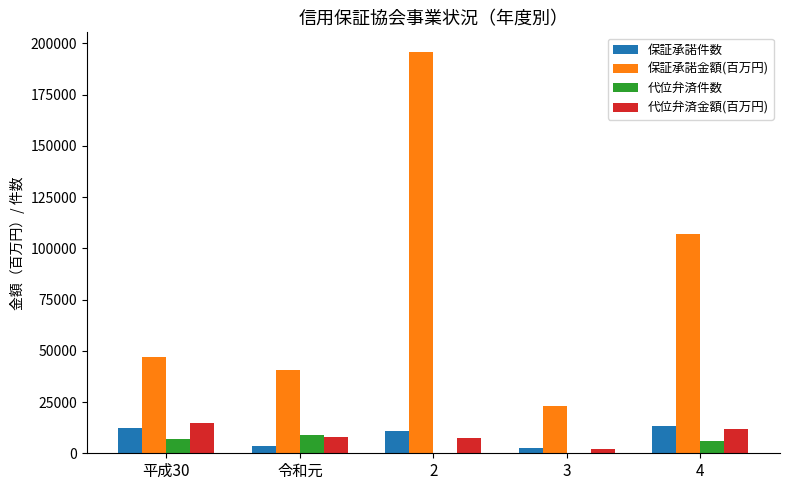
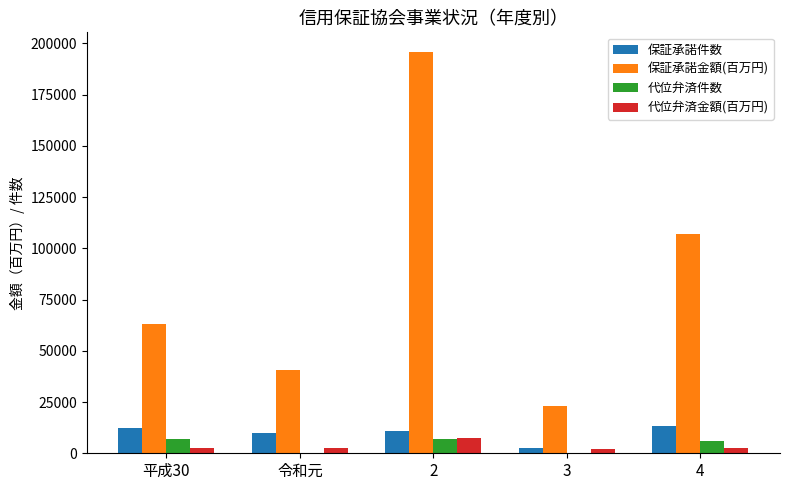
保証承諾金額(百万円), 平成30: 47000 -> 63000
代位弁済金額(百万円), 平成30: 15000 -> 2000
保証承諾件数, 令和元: 3000 -> 10000
代位弁済件数, 令和元: 9000 -> 0
代位弁済金額(百万円), 令和元: 8000 -> 3000
代位弁済件数, 2: 0 -> 7000
代位弁済金額(百万円), 4: 12000 -> 2000
